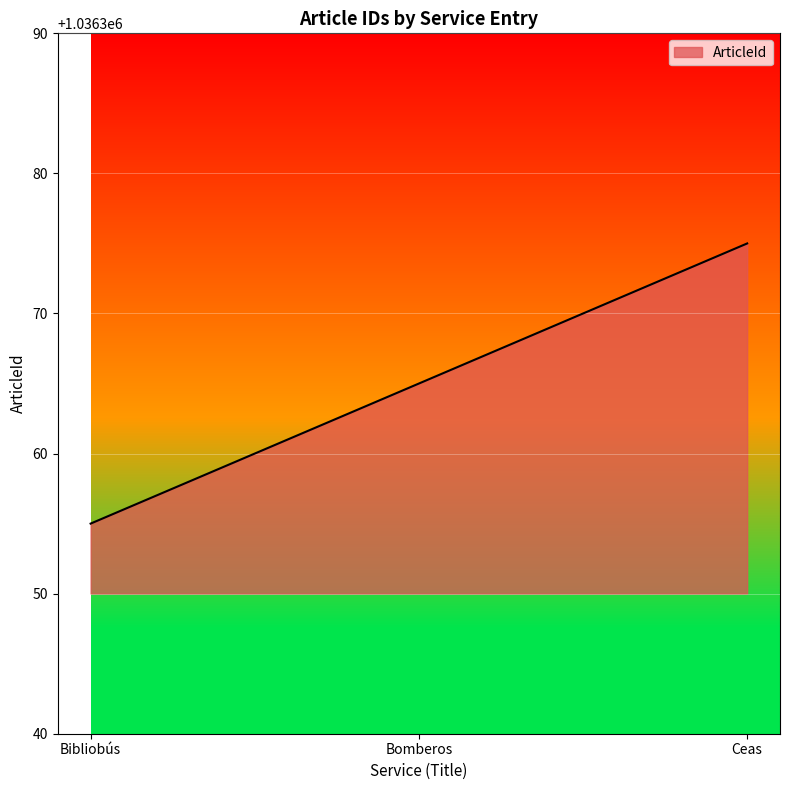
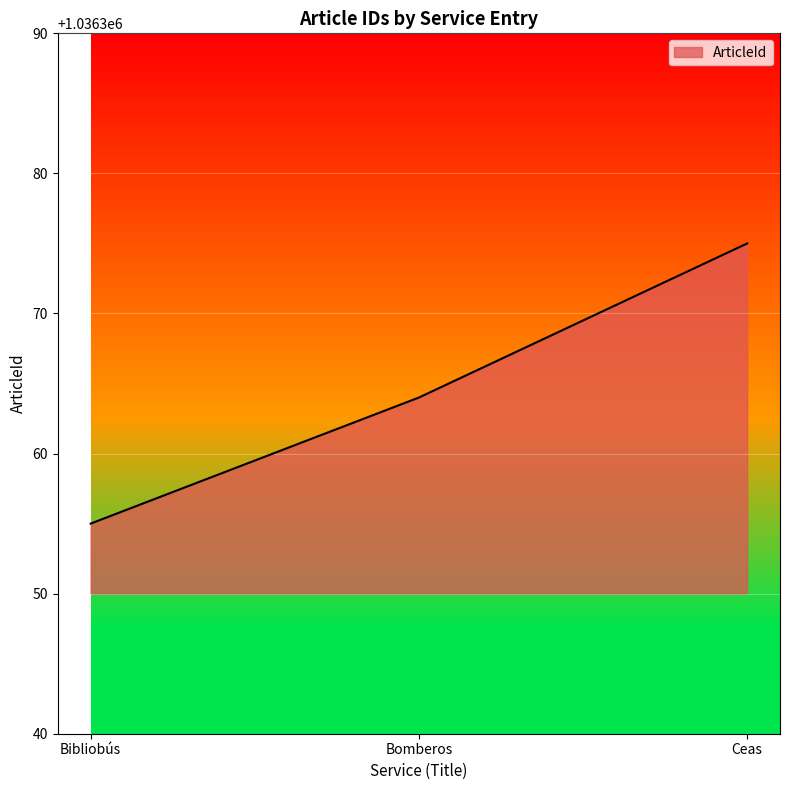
Bomberos: 1036365 -> 1036364
